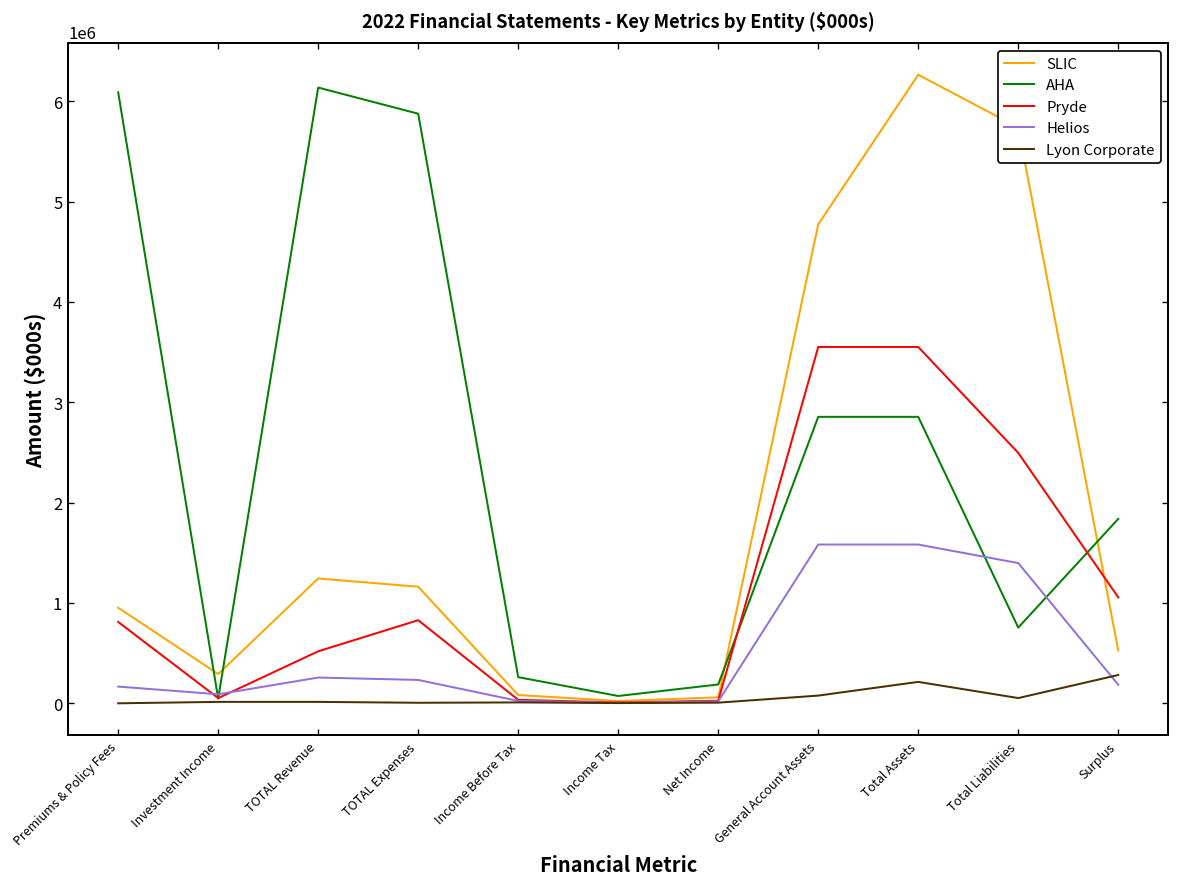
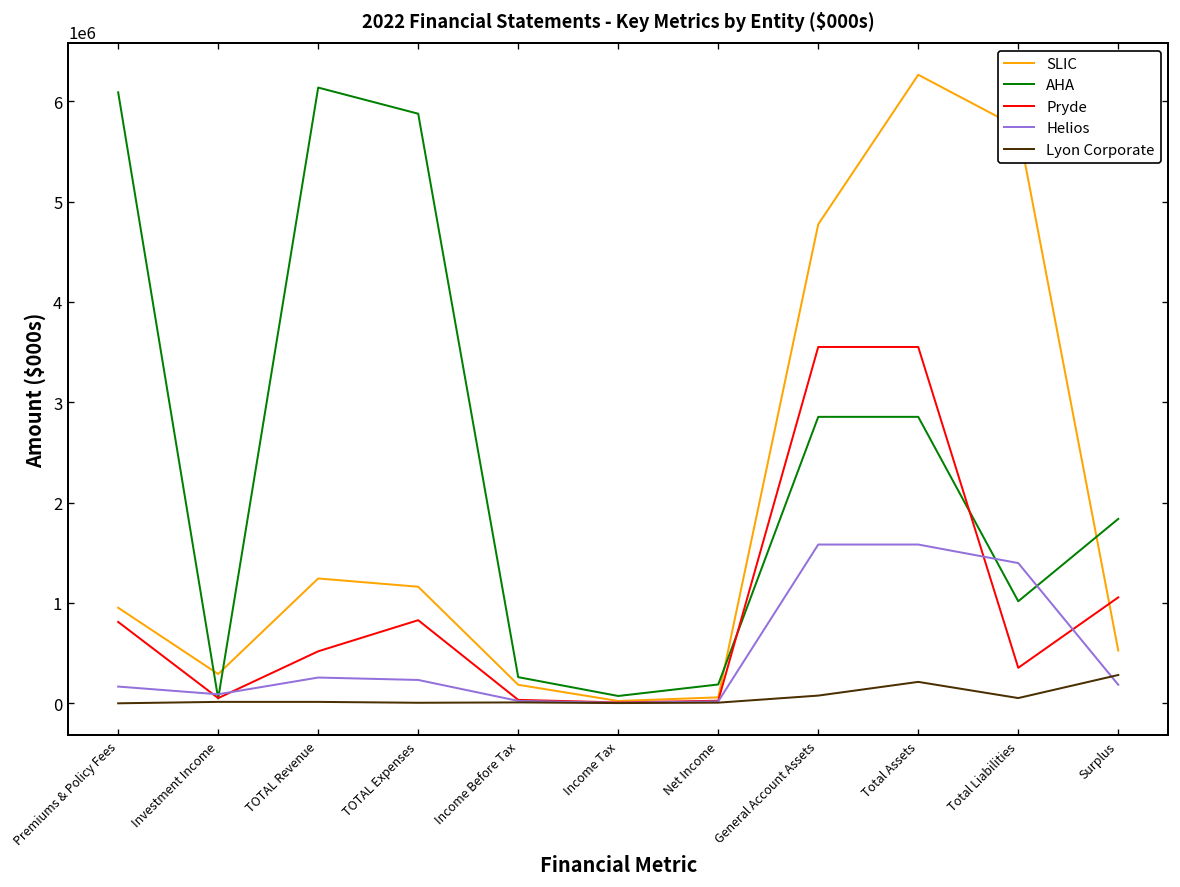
SLIC, Income Before Tax: 100000 -> 200000
AHA, Total Liabilities: 800000 -> 1000000
Pryde, Total Liabilities: 2500000 -> 400000
